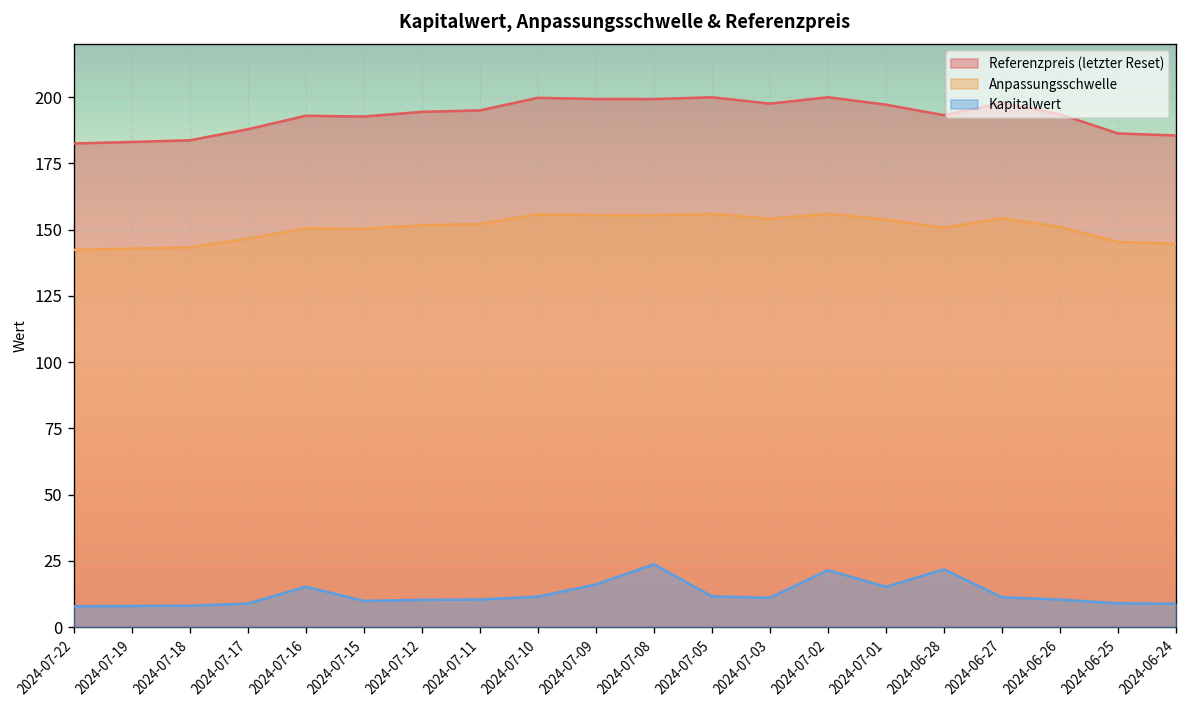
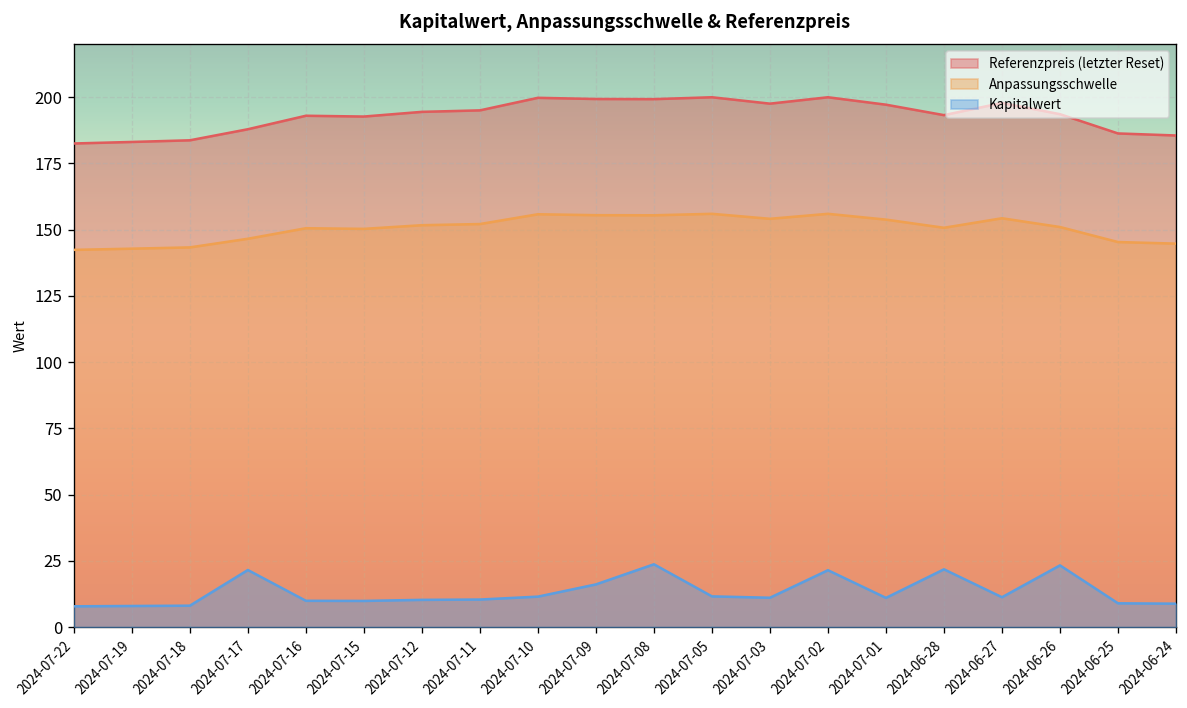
Kapitalwert, 2024-07-17: 9 -> 22
Kapitalwert, 2024-07-16: 15 -> 10
Kapitalwert, 2024-07-01: 15 -> 11
Kapitalwert, 2024-06-26: 10 -> 23
